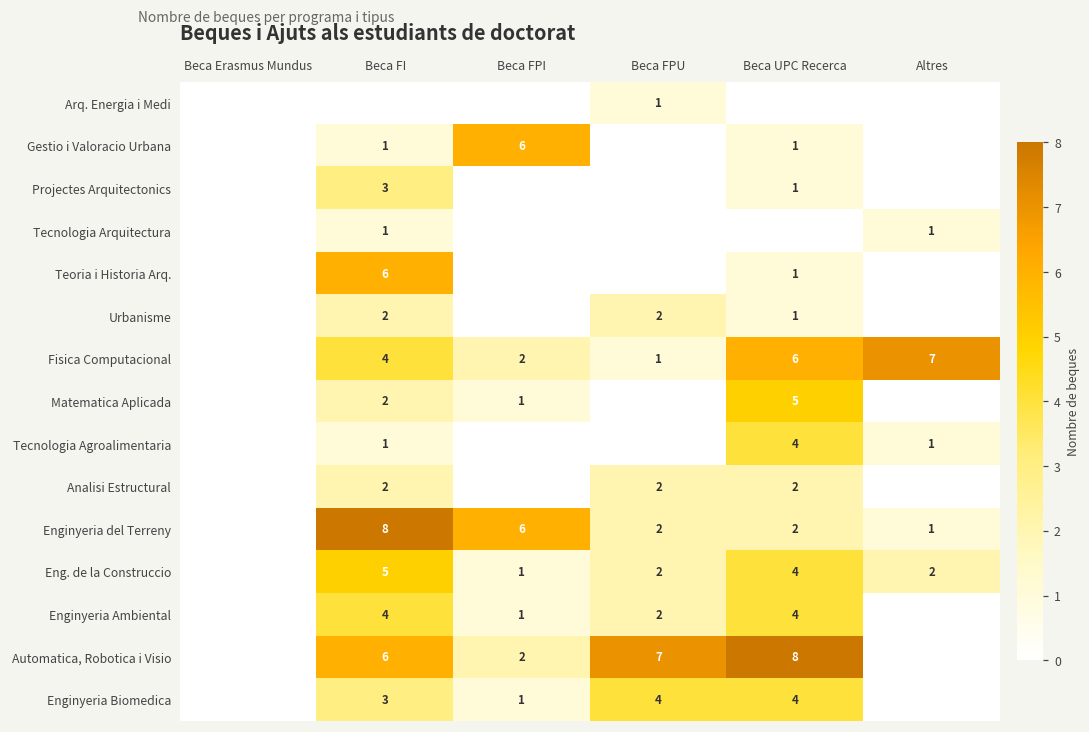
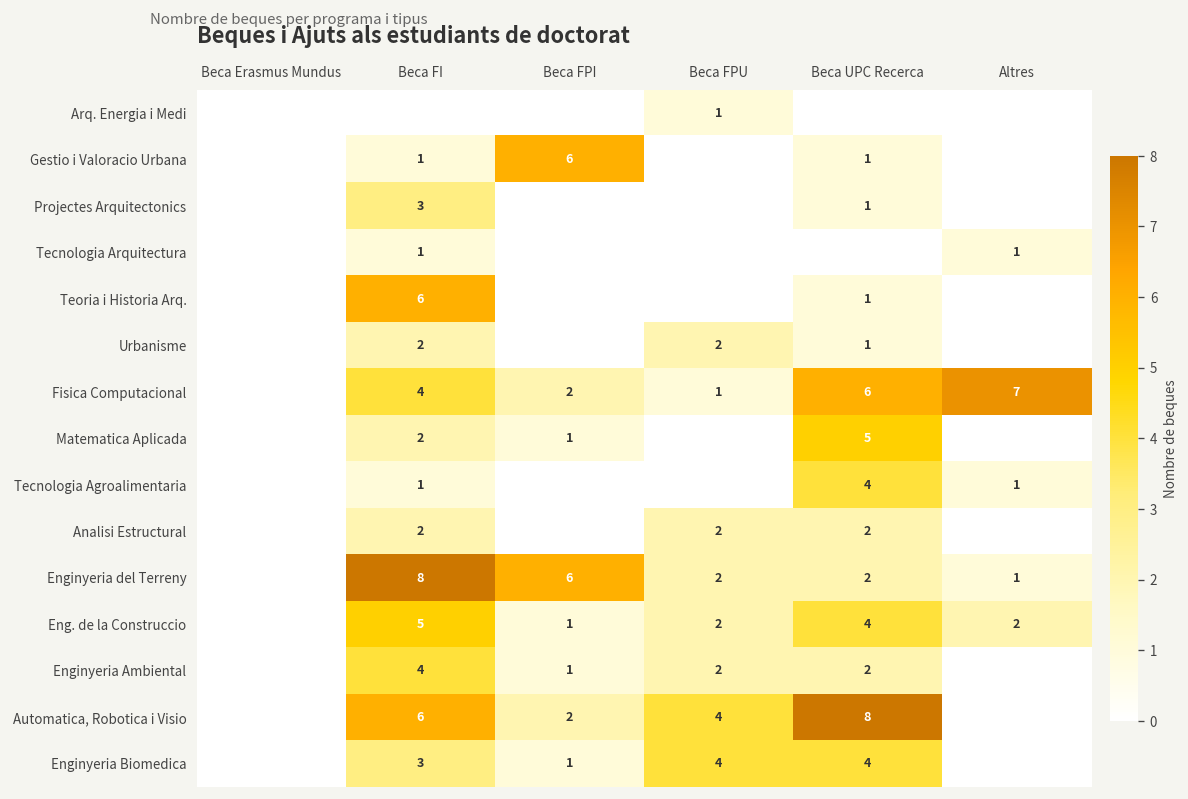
Enginyeria Ambiental, Beca UPC Recerca: 4 -> 2
Automatica, Robotica i Visio, Beca FPU: 7 -> 4
